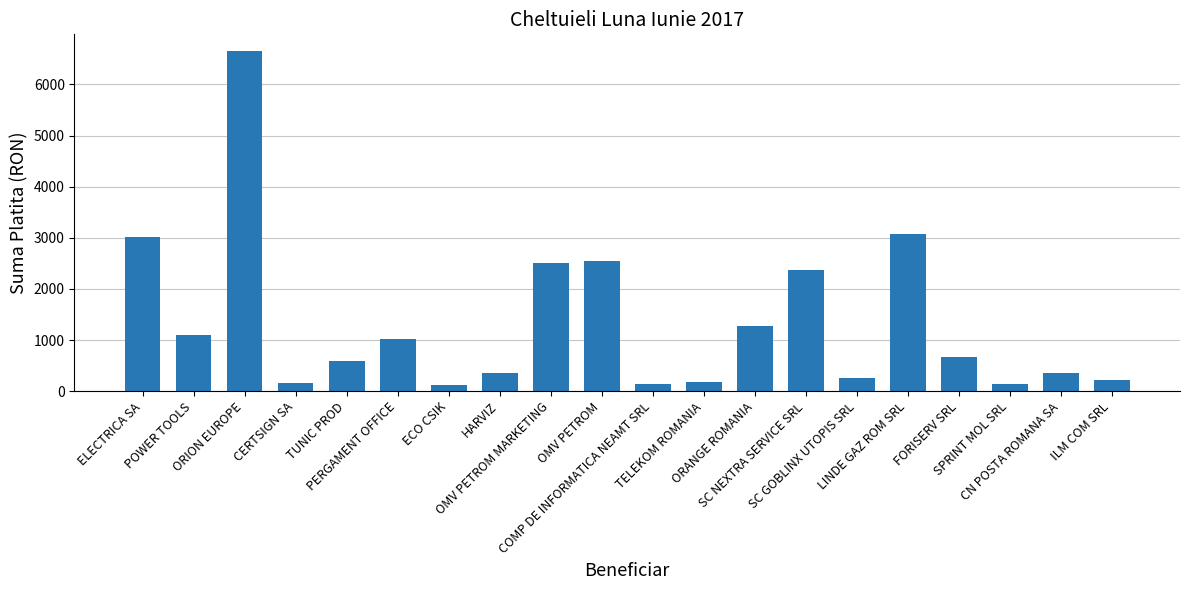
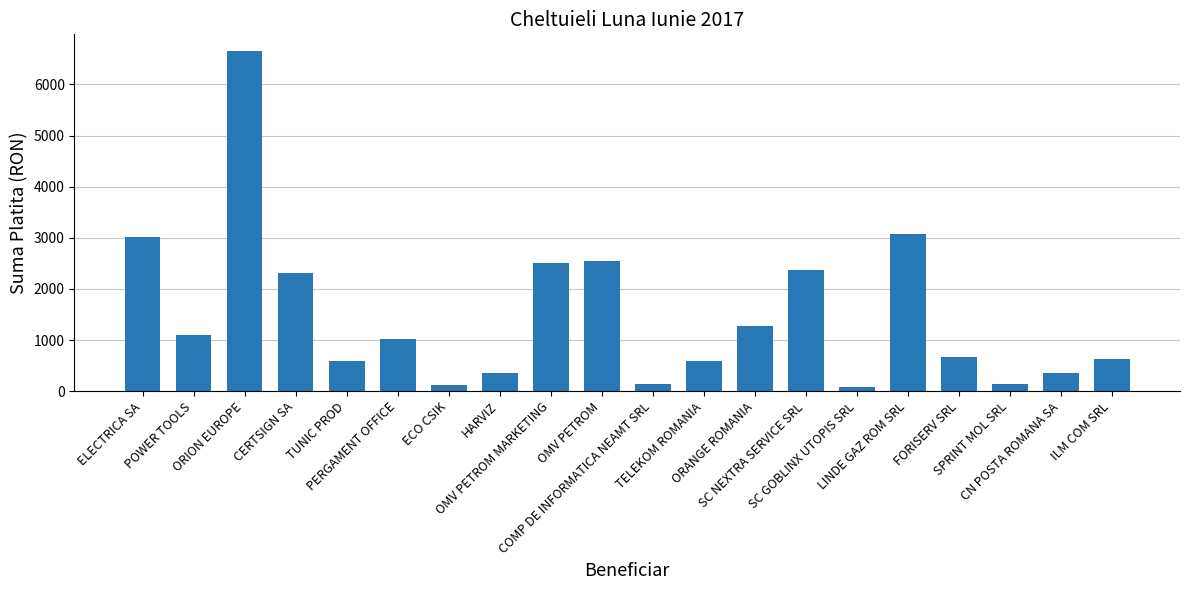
CERTSIGN SA: 200 -> 2300
TELEKOM ROMANIA: 200 -> 600
SC GOBLINX UTOPIS SRL: 300 -> 100
ILM COM SRL: 200 -> 600
